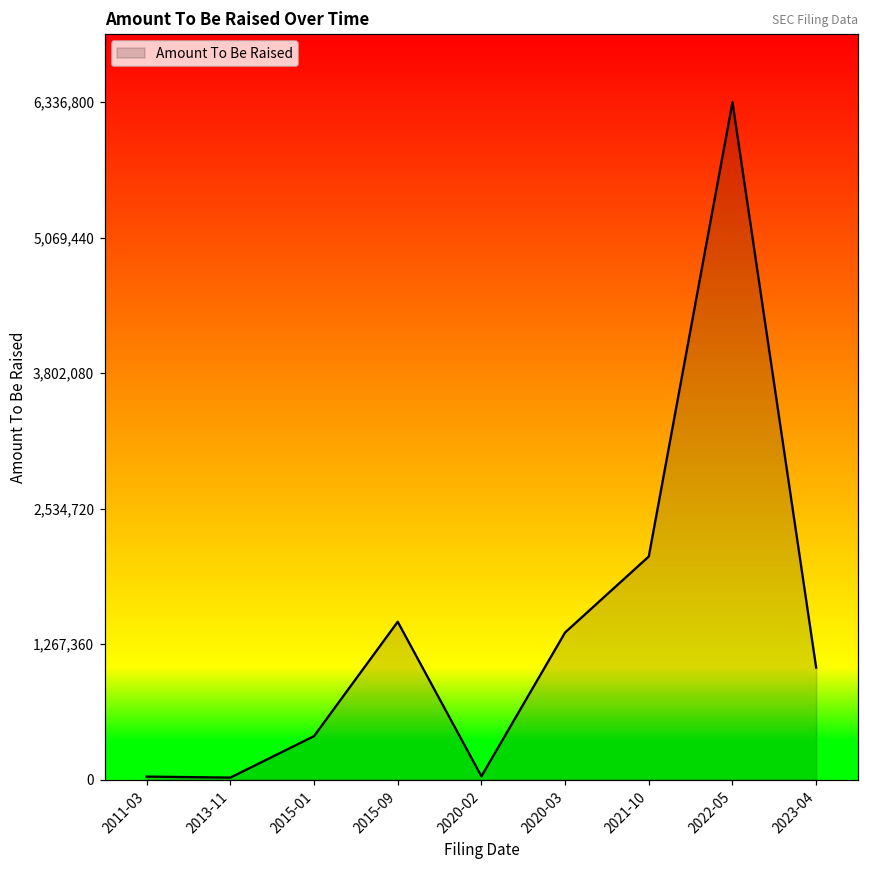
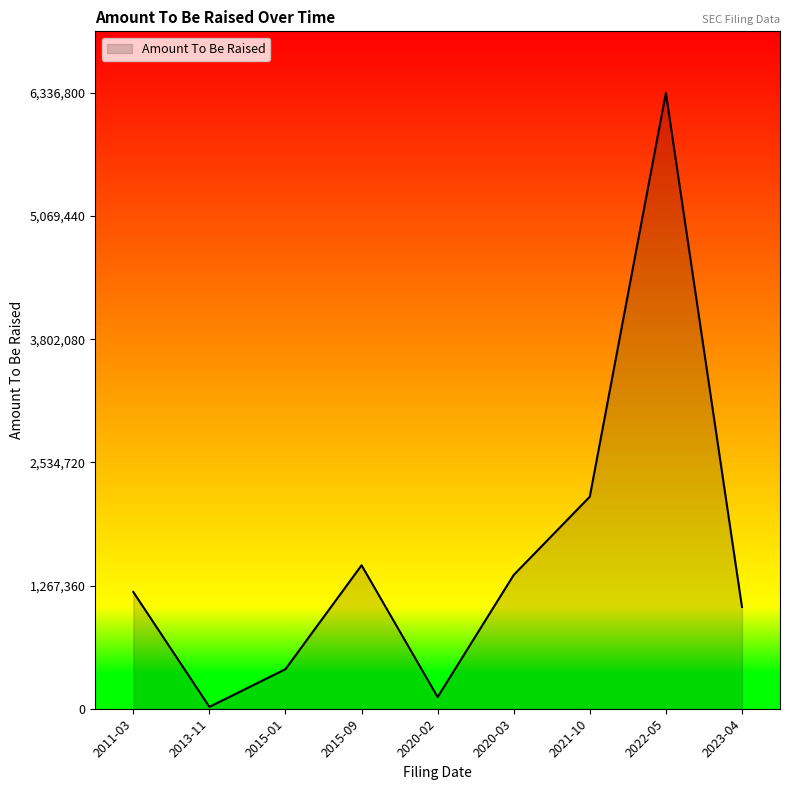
2011-03: 0 -> 1,200,000
2020-02: 0 -> 100,000
2021-10: 2,100,000 -> 2,200,000
